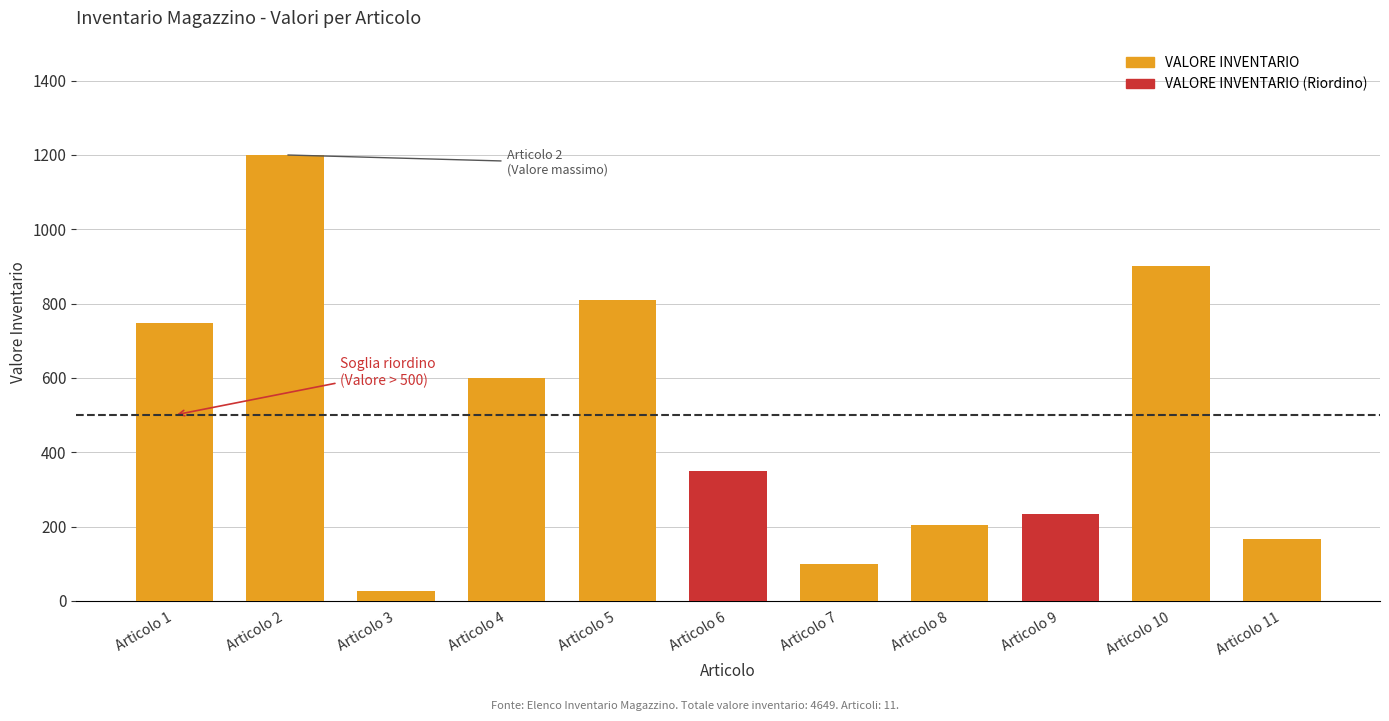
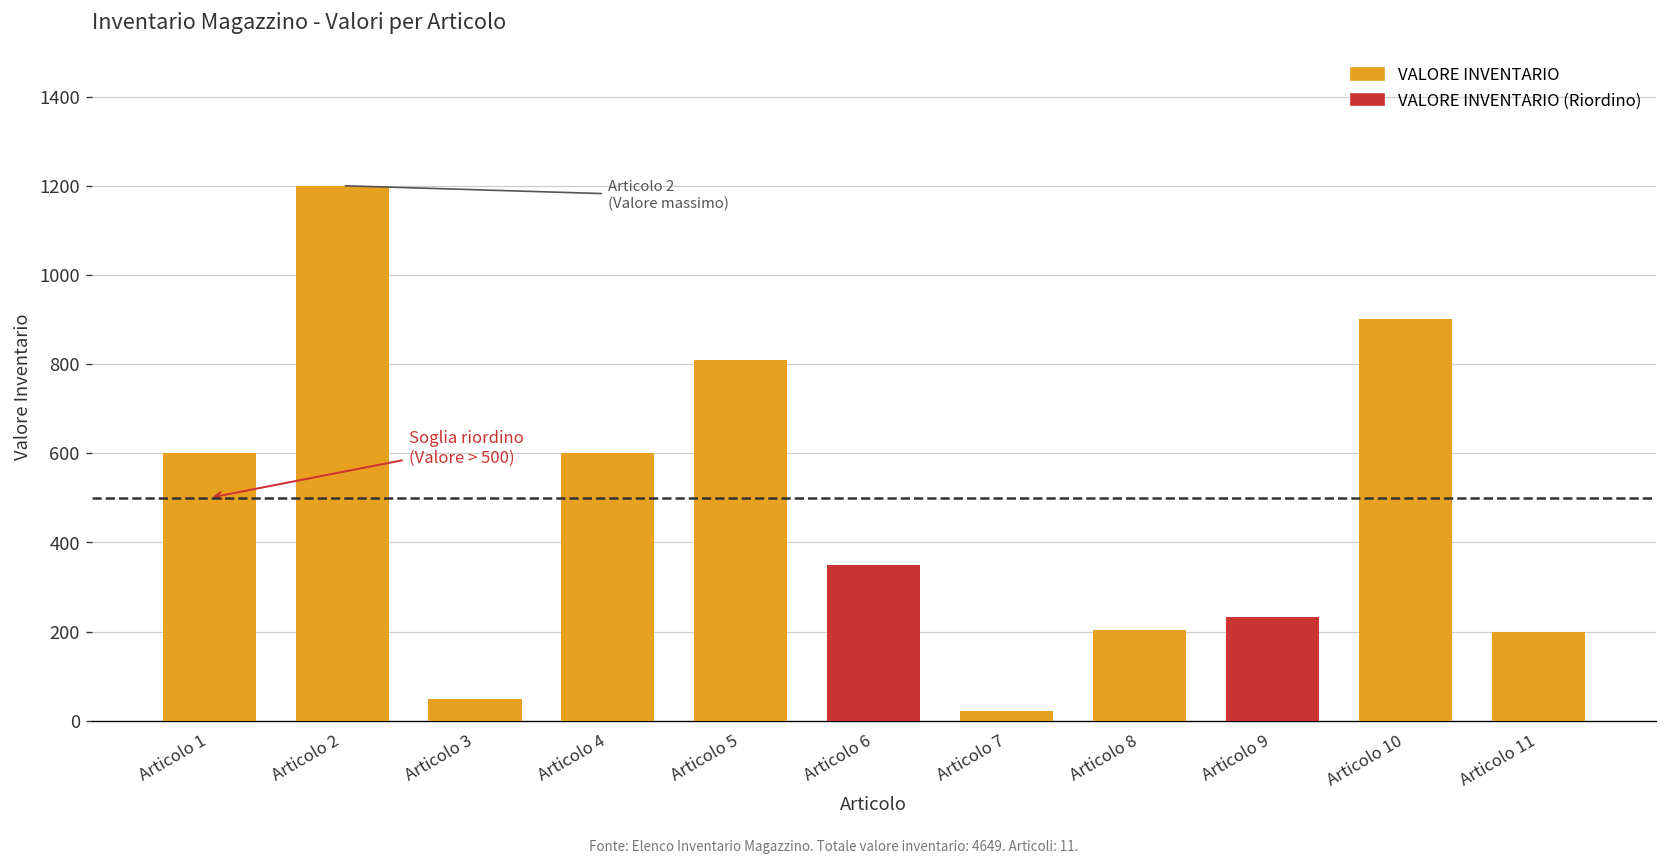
Articolo 1: 750 -> 600
Articolo 3: 30 -> 50
Articolo 7: 100 -> 20
Articolo 11: 170 -> 200
